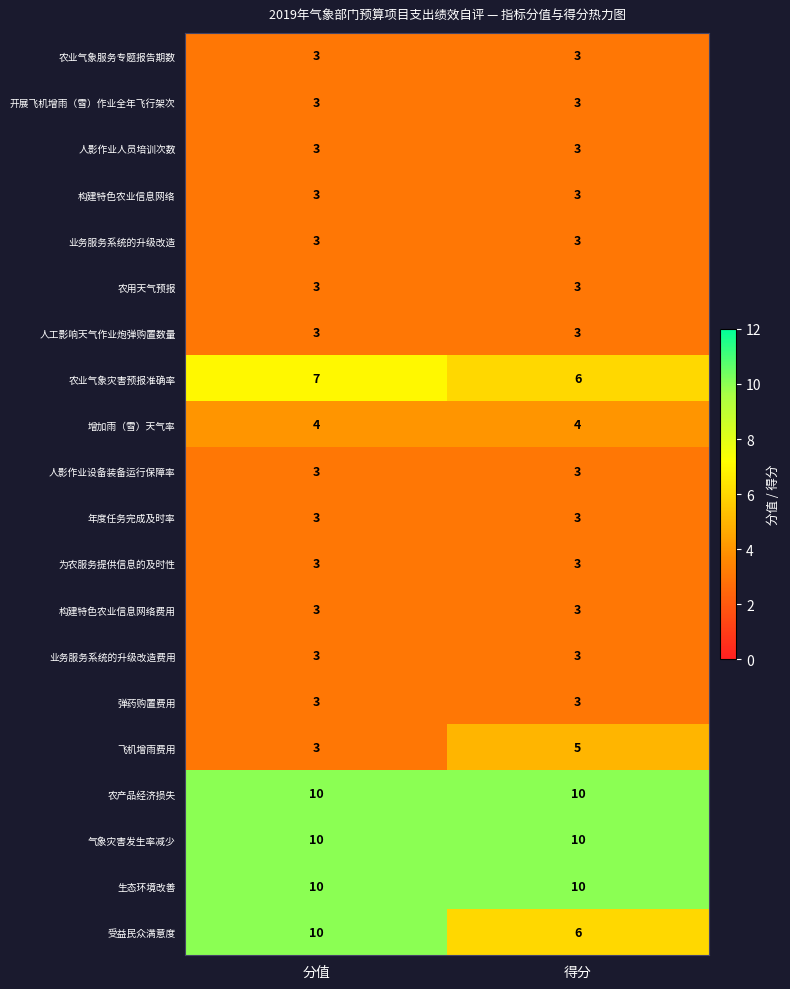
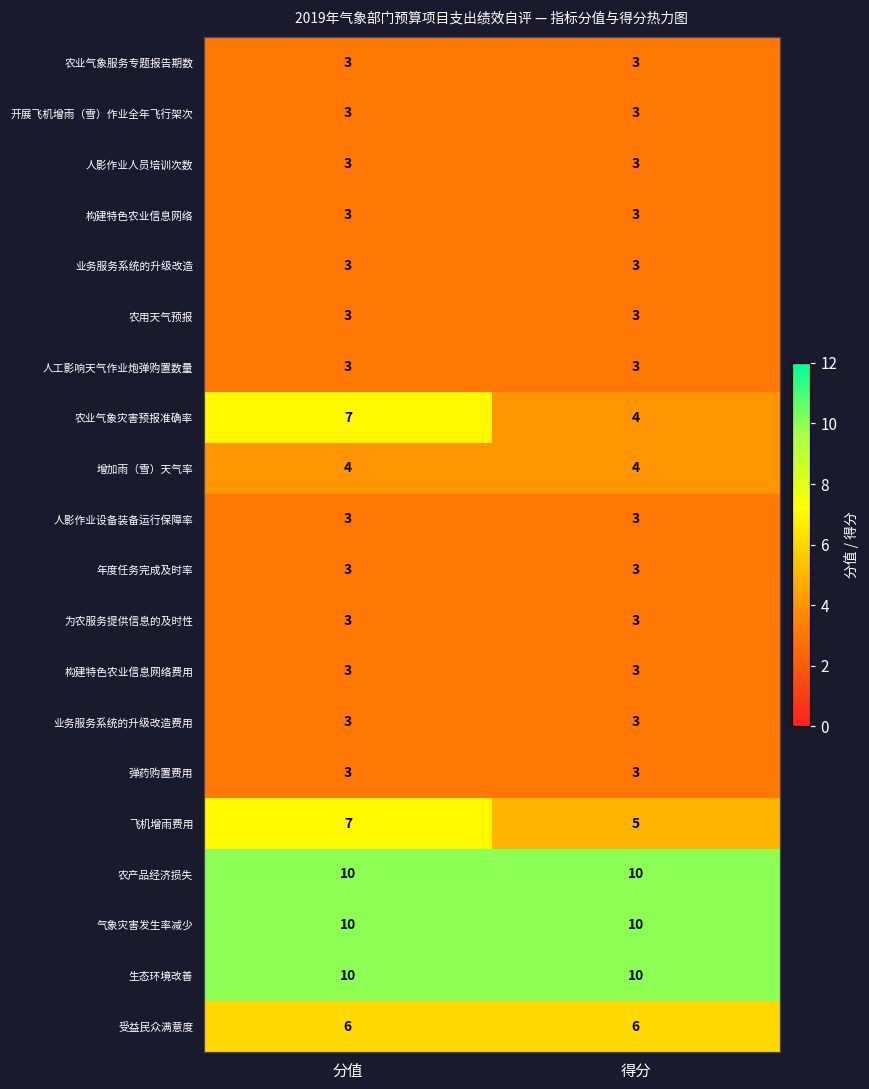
农业气象灾害预报准确率, 得分: 6 -> 4
飞机增雨费用, 分值: 3 -> 7
受益民众满意度, 分值: 10 -> 6
